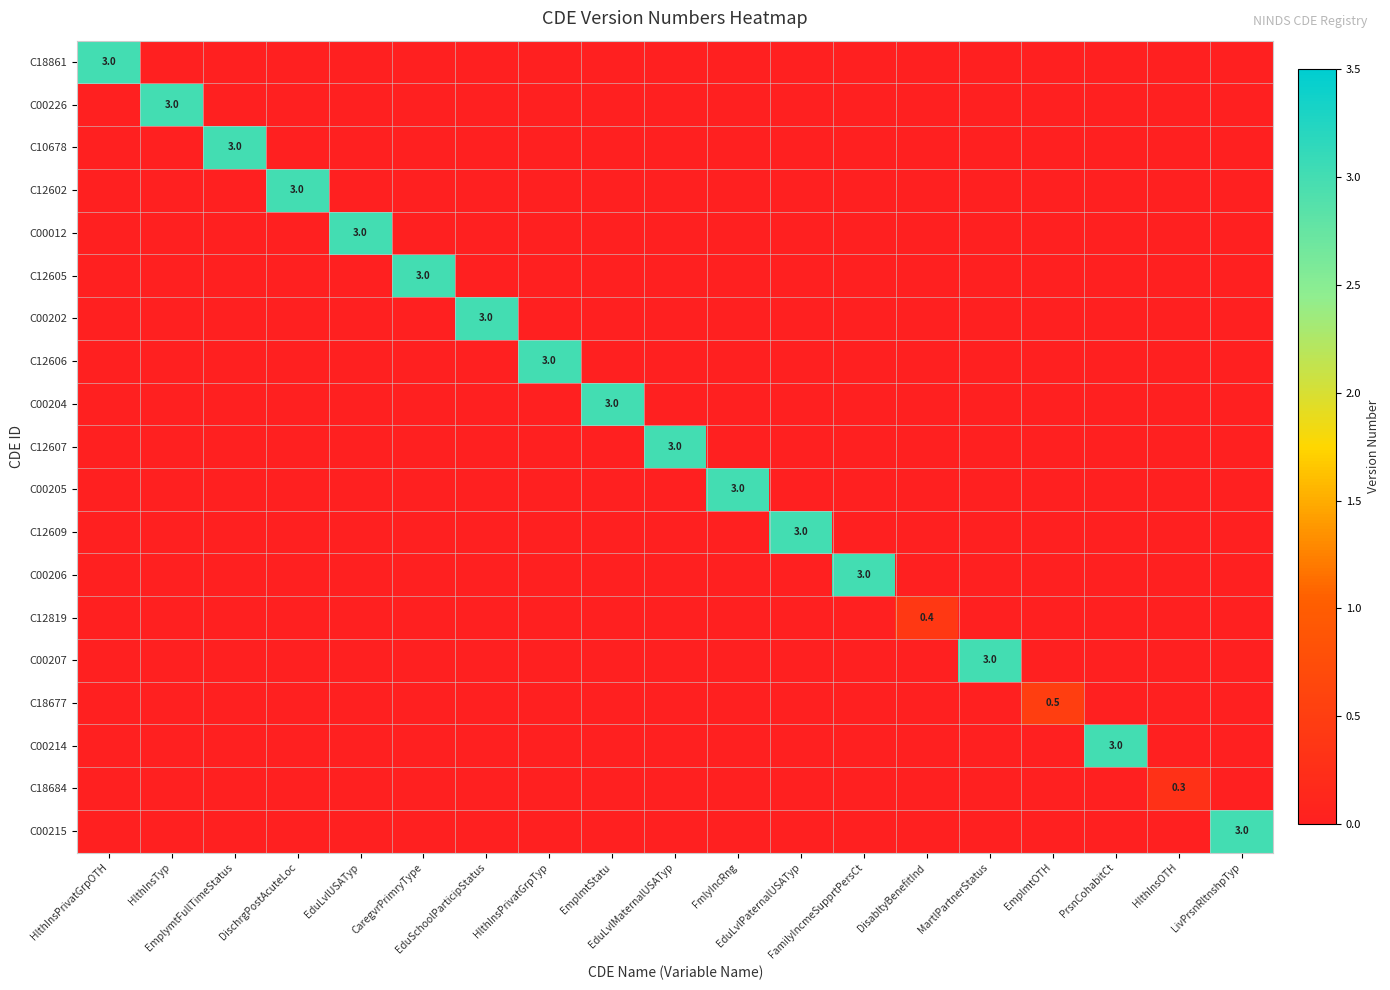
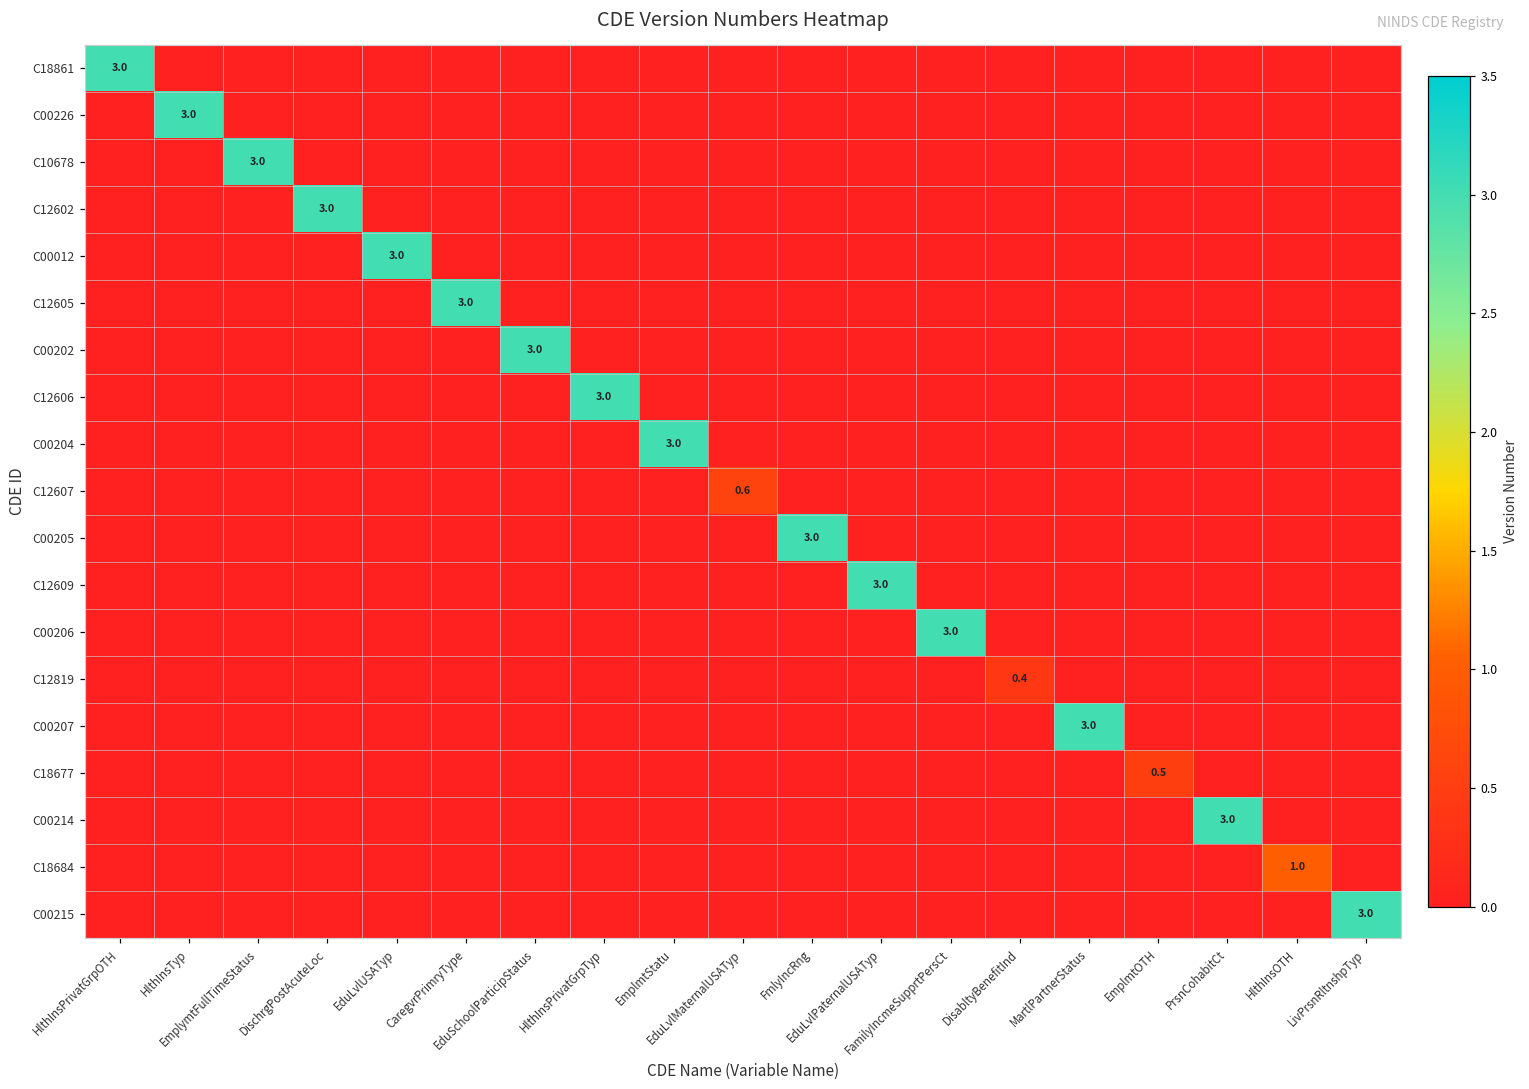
C12607, EduLvlMaternalUSATyp: 3.0 -> 0.6
C18684, HlthInsOTH: 0.3 -> 1.0
